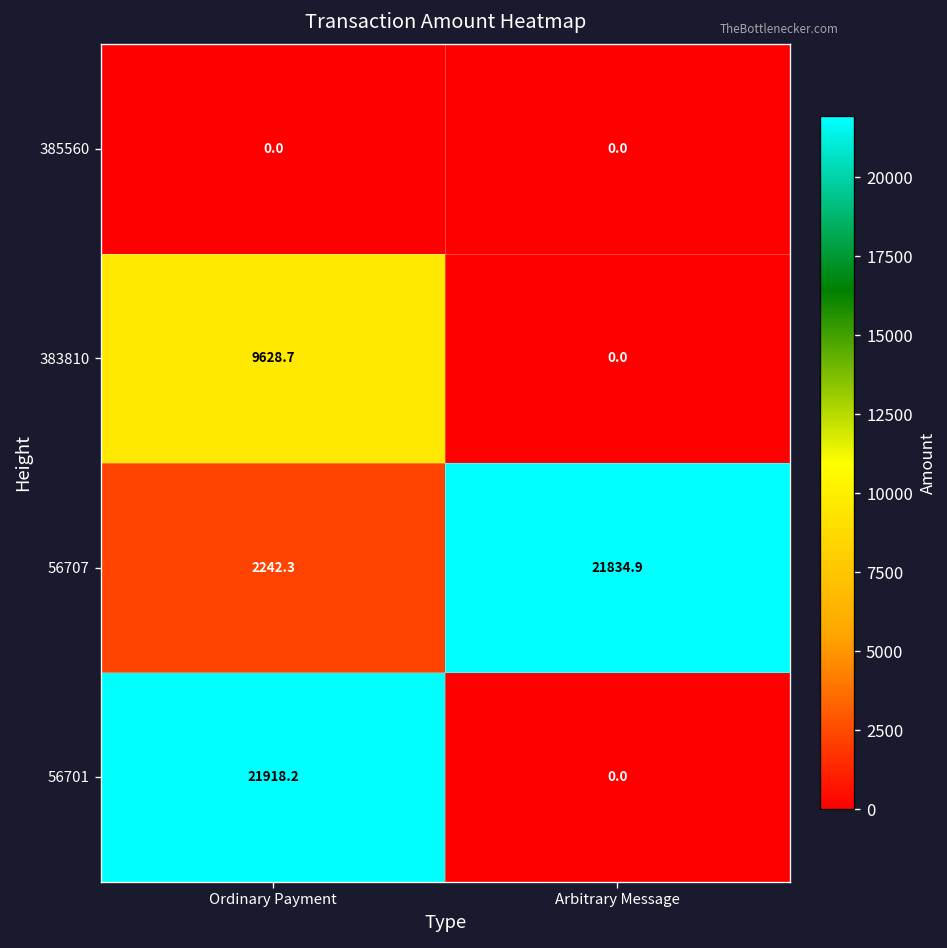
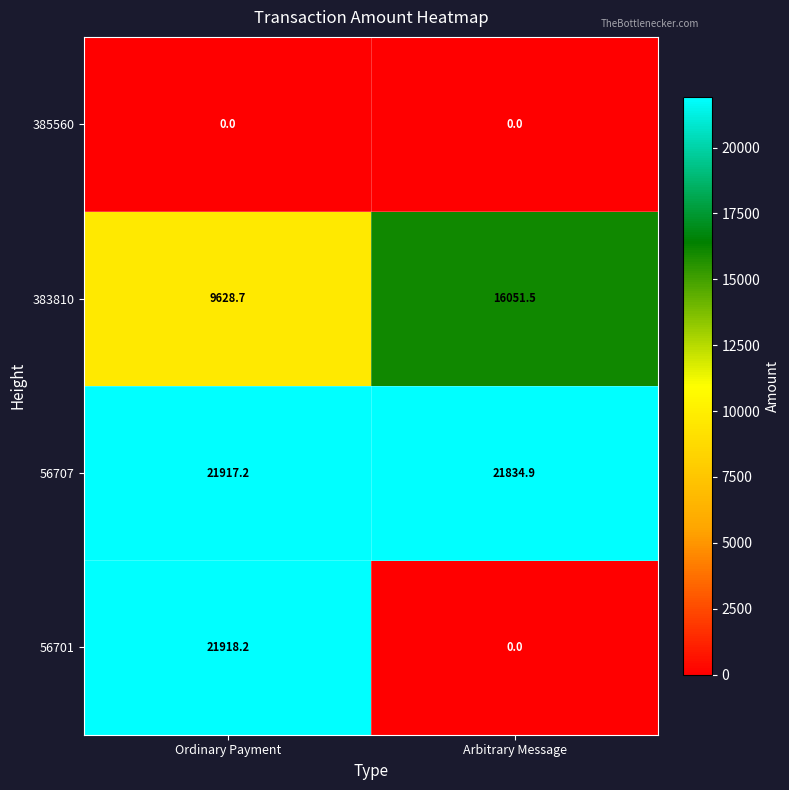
383810, Arbitrary Message: 0.0 -> 16051.5
56707, Ordinary Payment: 2242.3 -> 21917.2
